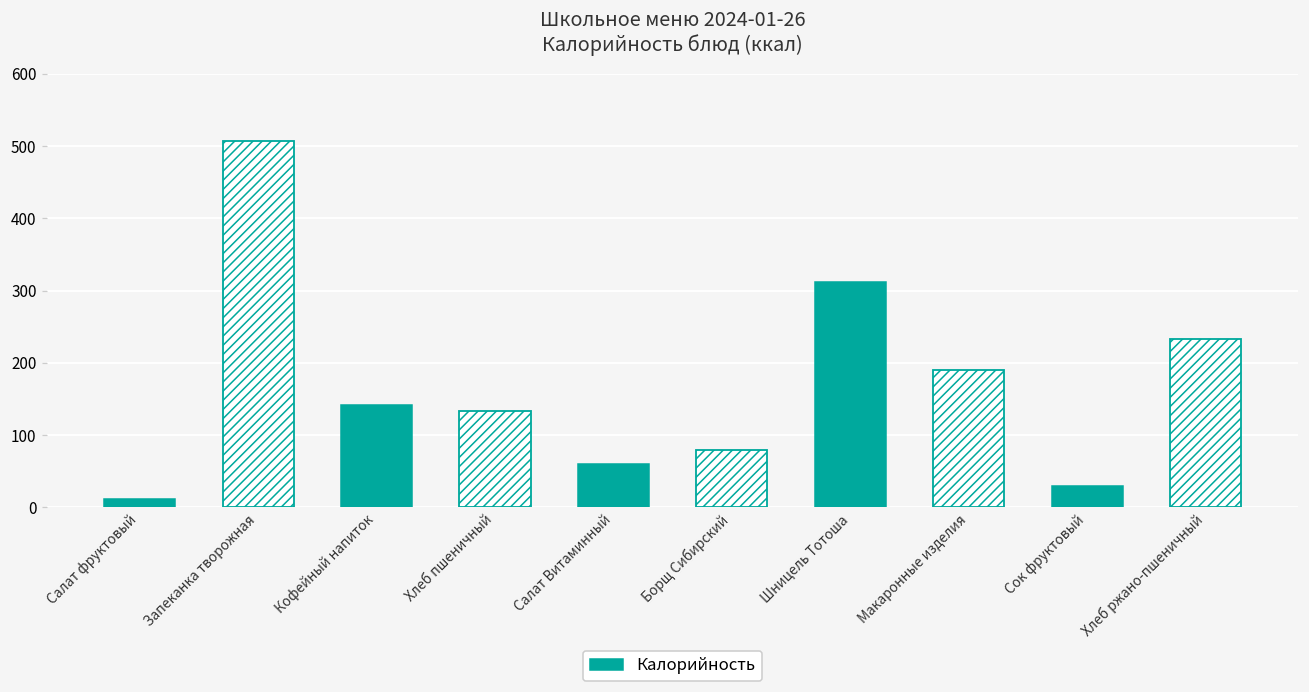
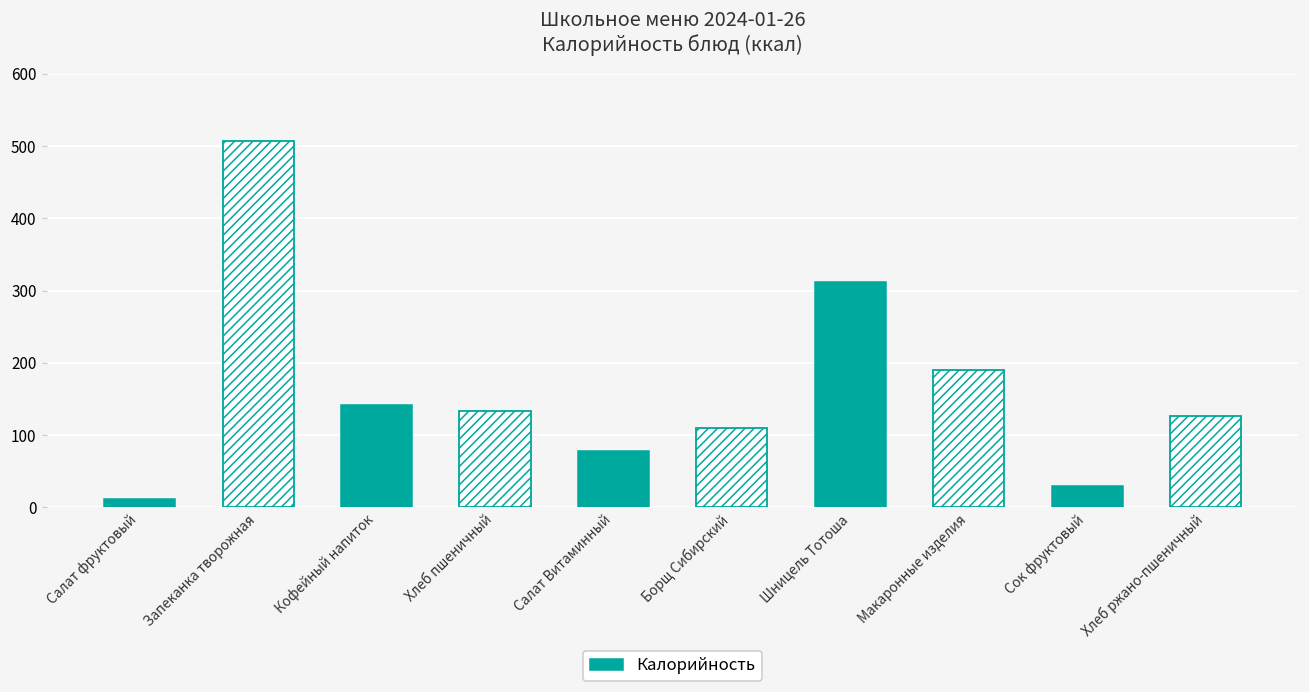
Салат Витаминный: 60 -> 80
Борщ Сибирский: 80 -> 110
Хлеб ржано-пшеничный: 230 -> 130
